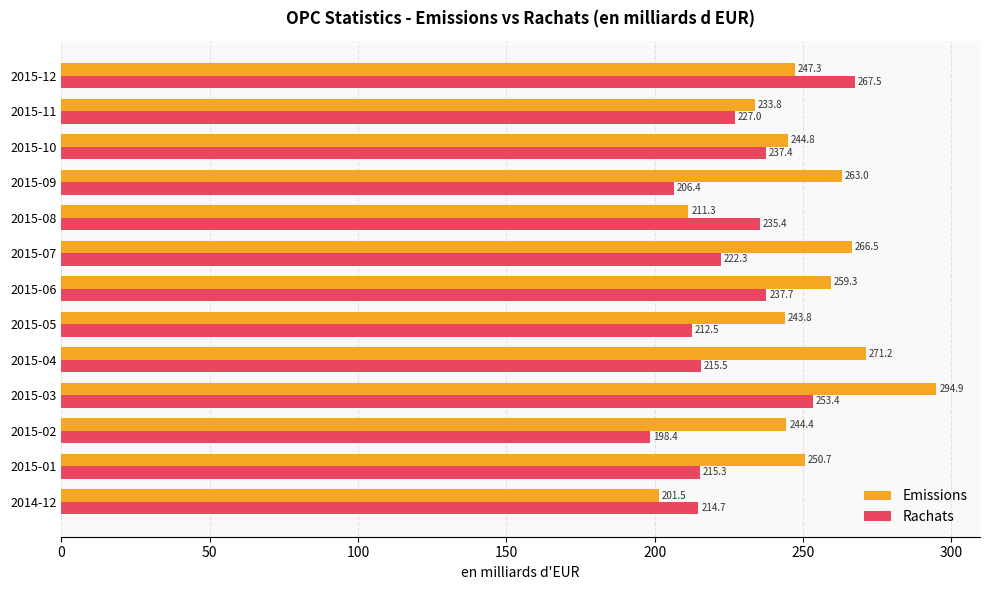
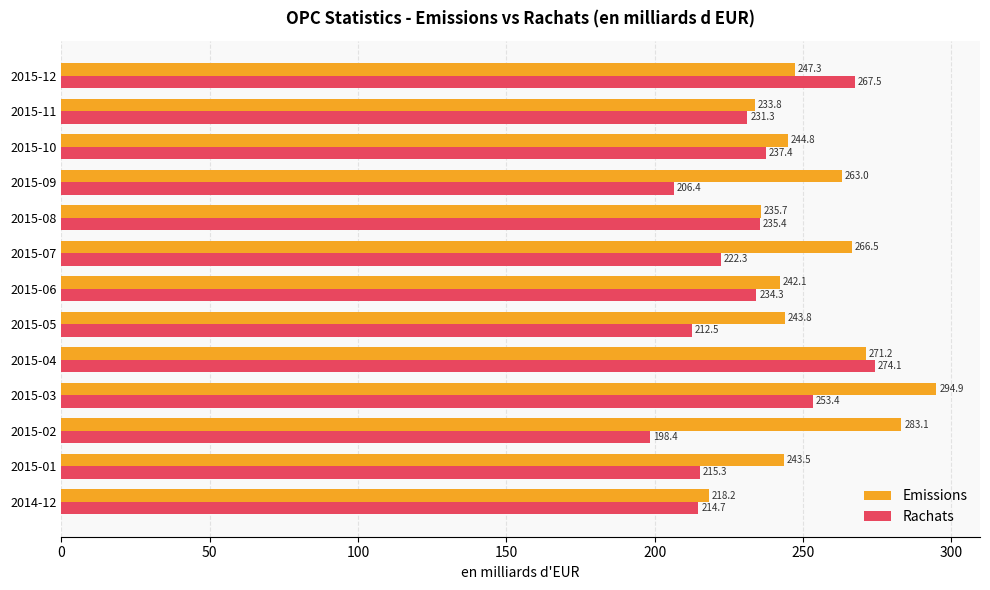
Rachats, 2015-11: 227.0 -> 231.3
Emissions, 2015-08: 211.3 -> 235.7
Emissions, 2015-06: 259.3 -> 242.1
Rachats, 2015-06: 237.7 -> 234.3
Rachats, 2015-04: 215.5 -> 274.1
Emissions, 2015-02: 244.4 -> 283.1
Emissions, 2015-01: 250.7 -> 243.5
Emissions, 2014-12: 201.5 -> 218.2
